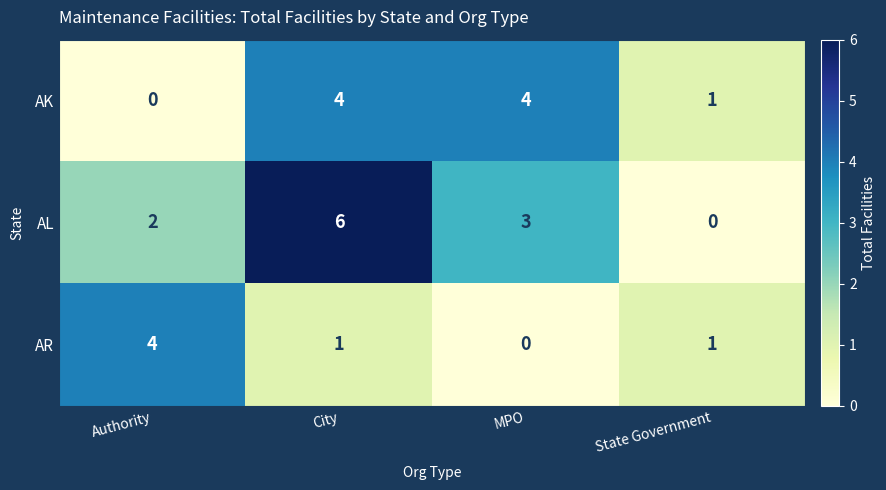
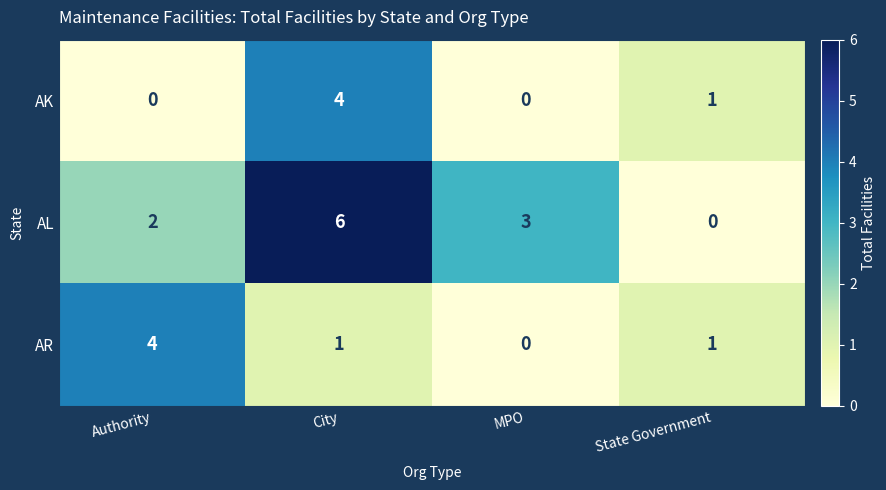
AK, MPO: 4 -> 0
